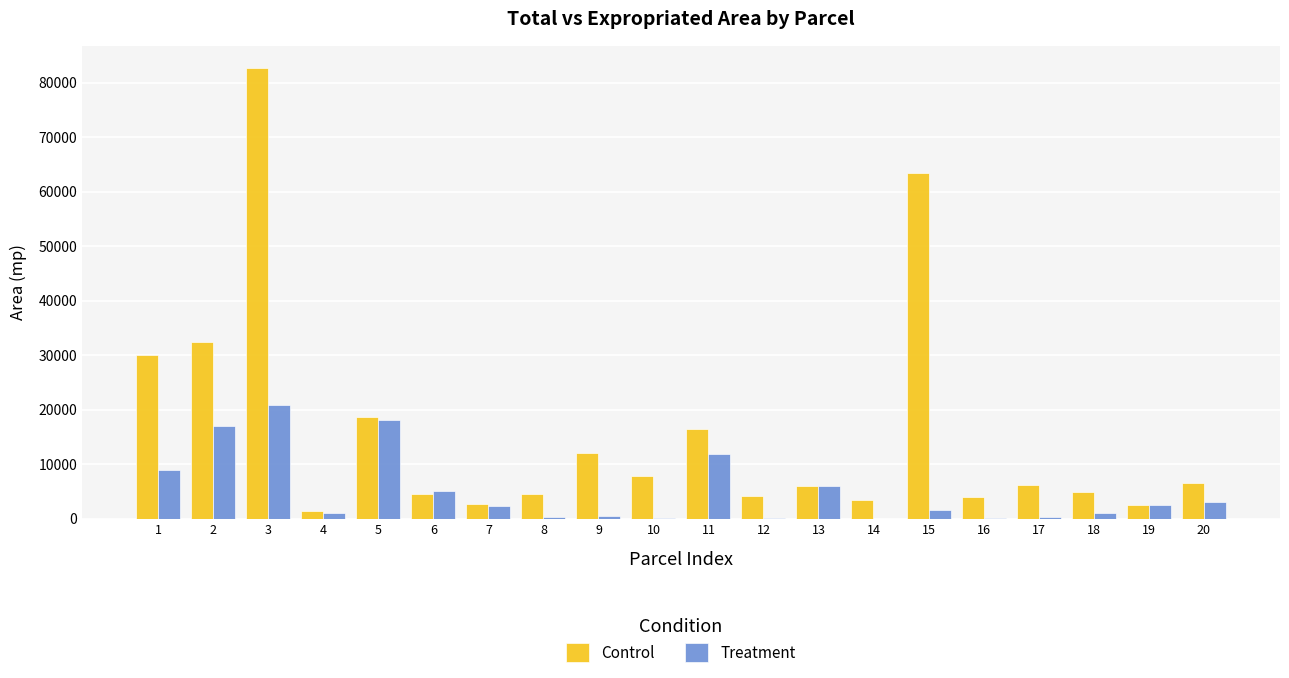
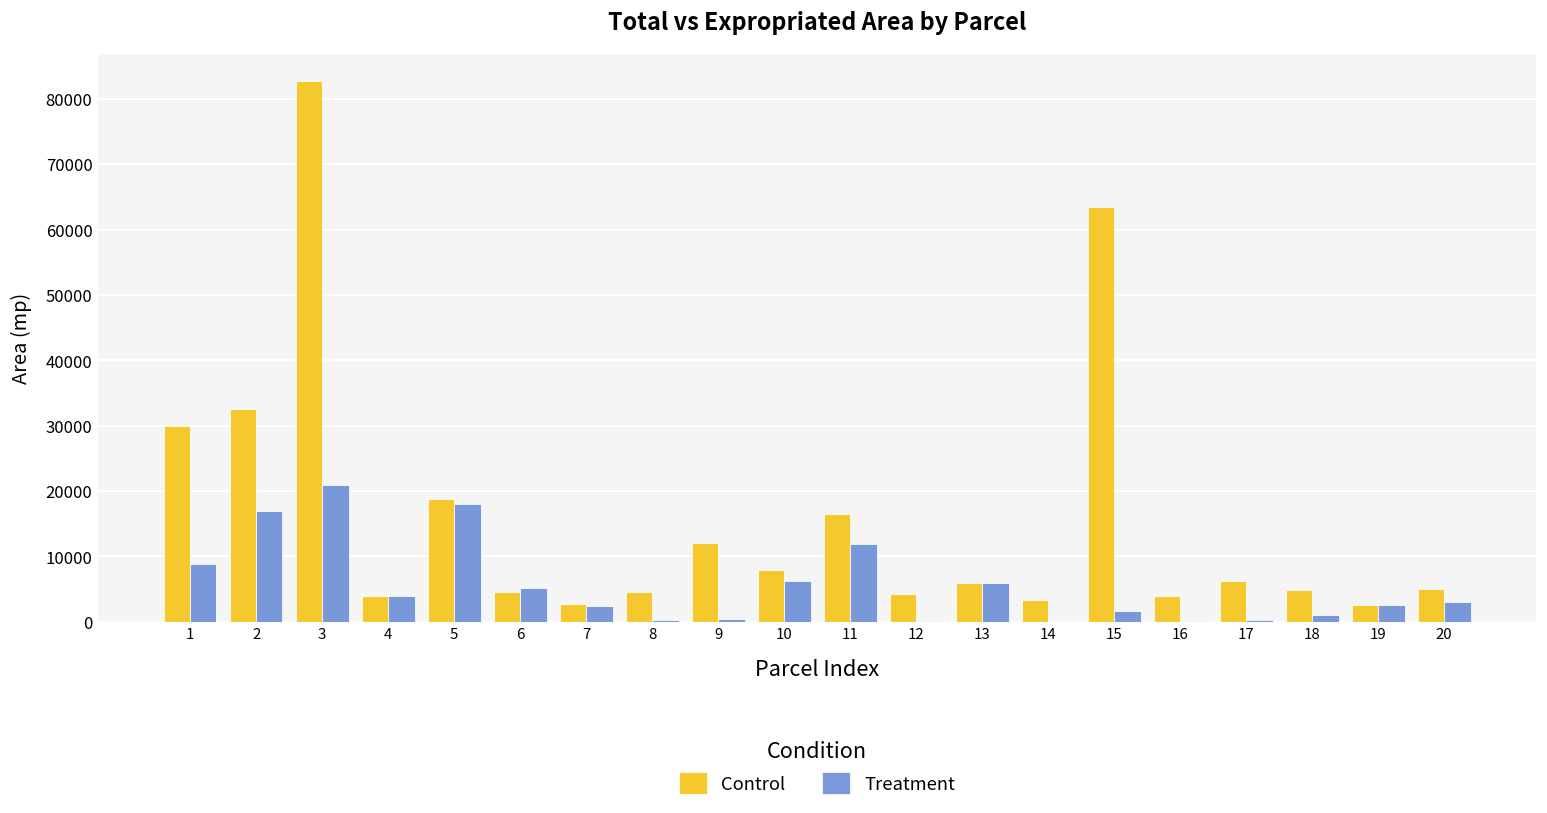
Control, 4: 1000 -> 4000
Treatment, 4: 1000 -> 4000
Treatment, 10: 0 -> 6000
Control, 20: 7000 -> 5000
